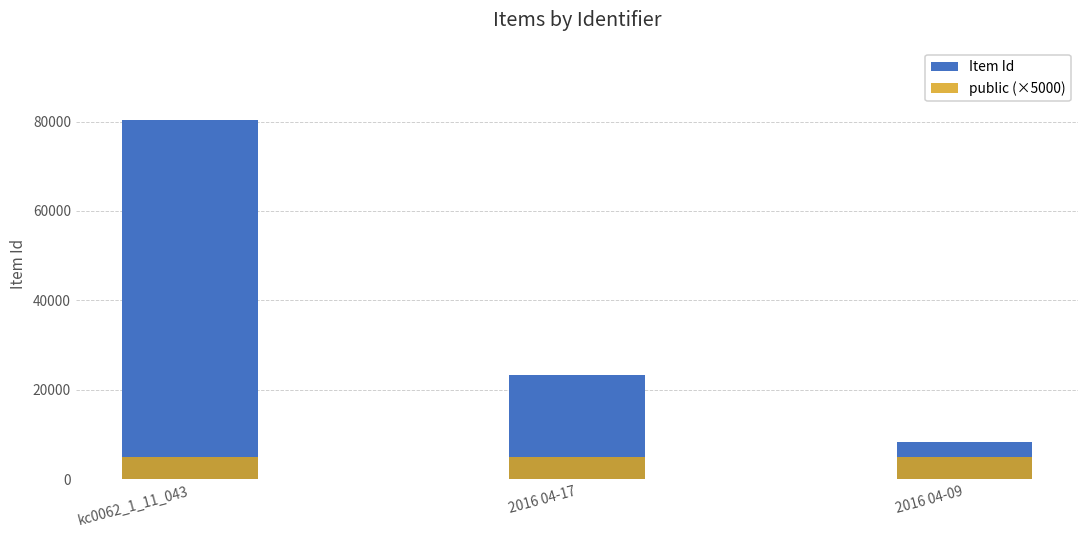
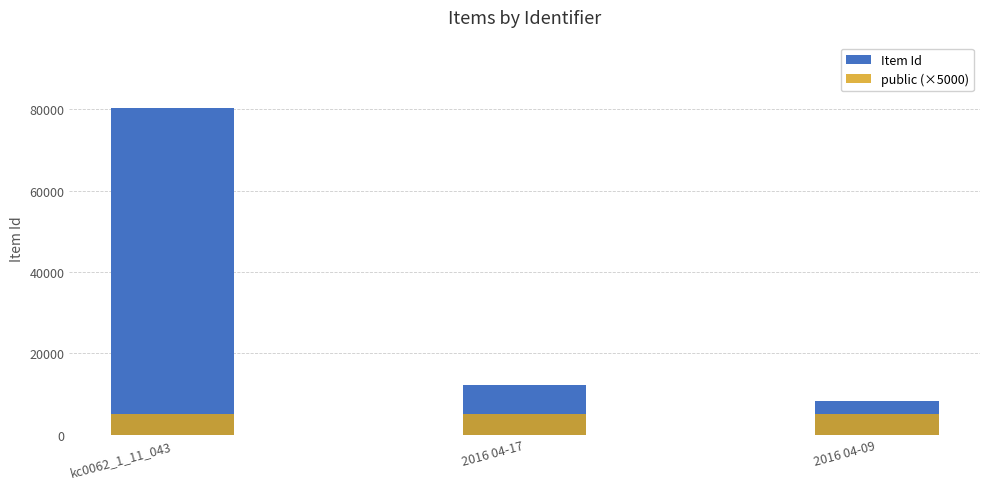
Item Id, 2016 04-17: 23000 -> 12000
